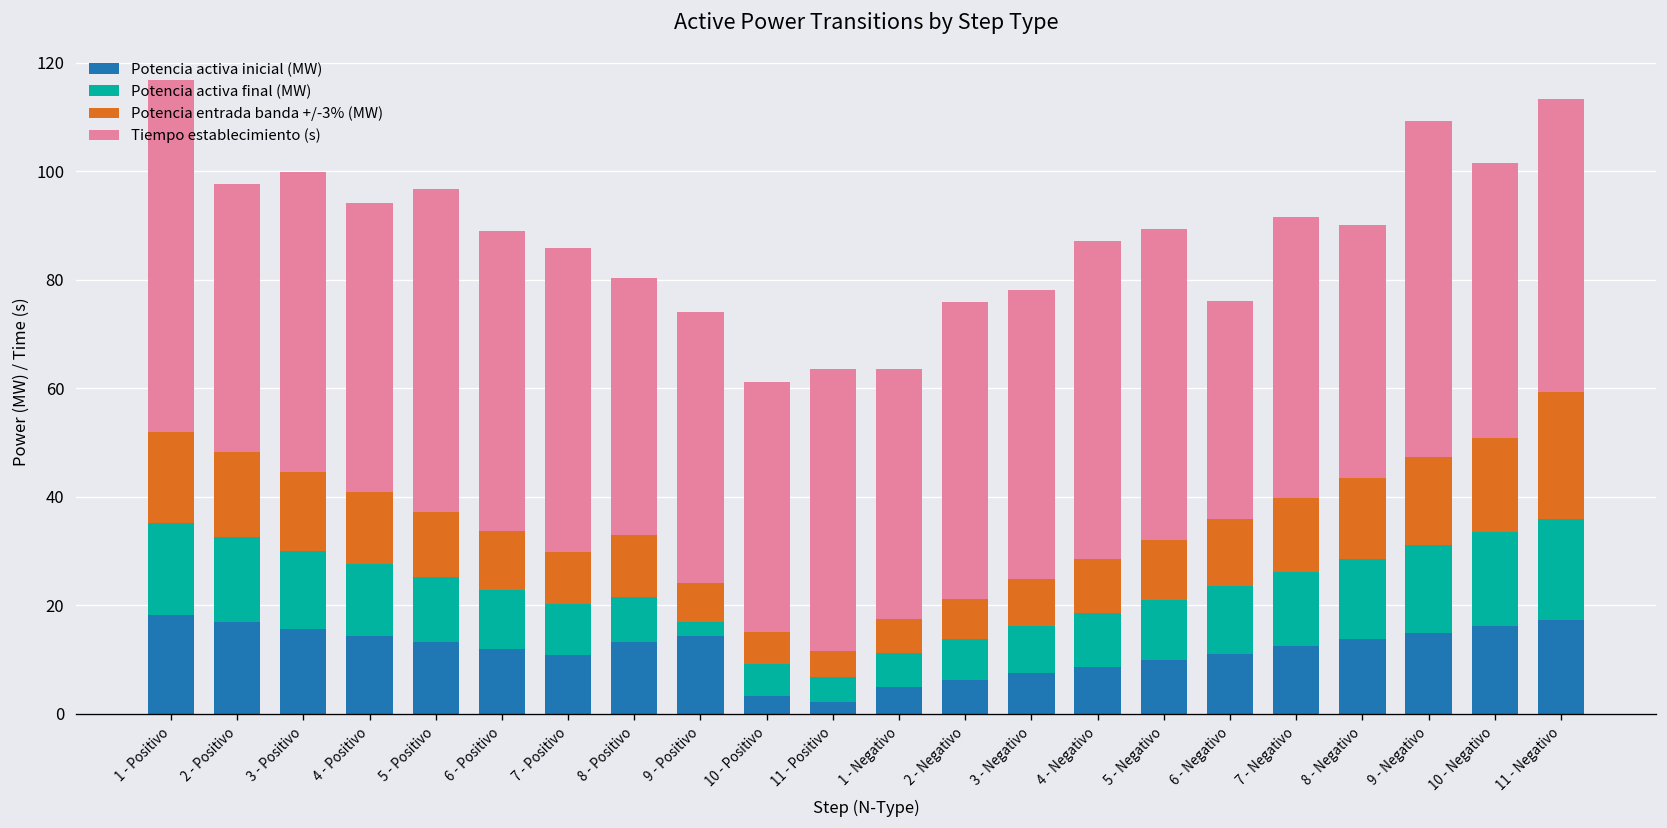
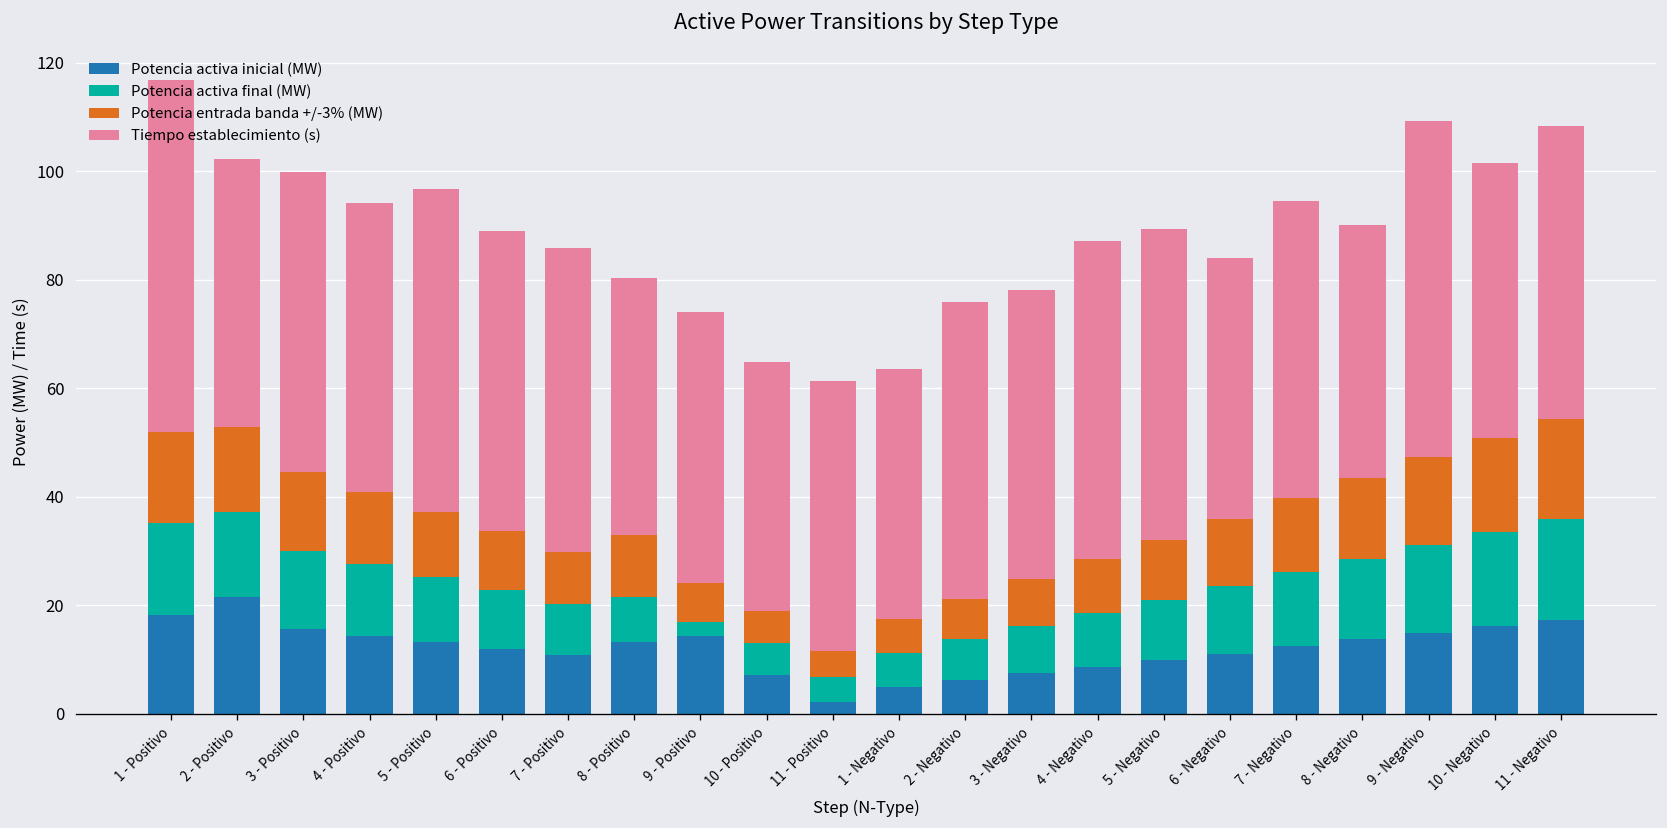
Potencia activa inicial (MW), 2 - Positivo: 17 -> 21
Potencia activa inicial (MW), 10 - Positivo: 3 -> 7
Tiempo establecimiento (s), 11 - Positivo: 52 -> 50
Tiempo establecimiento (s), 6 - Negativo: 40 -> 48
Tiempo establecimiento (s), 7 - Negativo: 52 -> 55
Potencia entrada banda +/-3% (MW), 11 - Negativo: 23 -> 18
